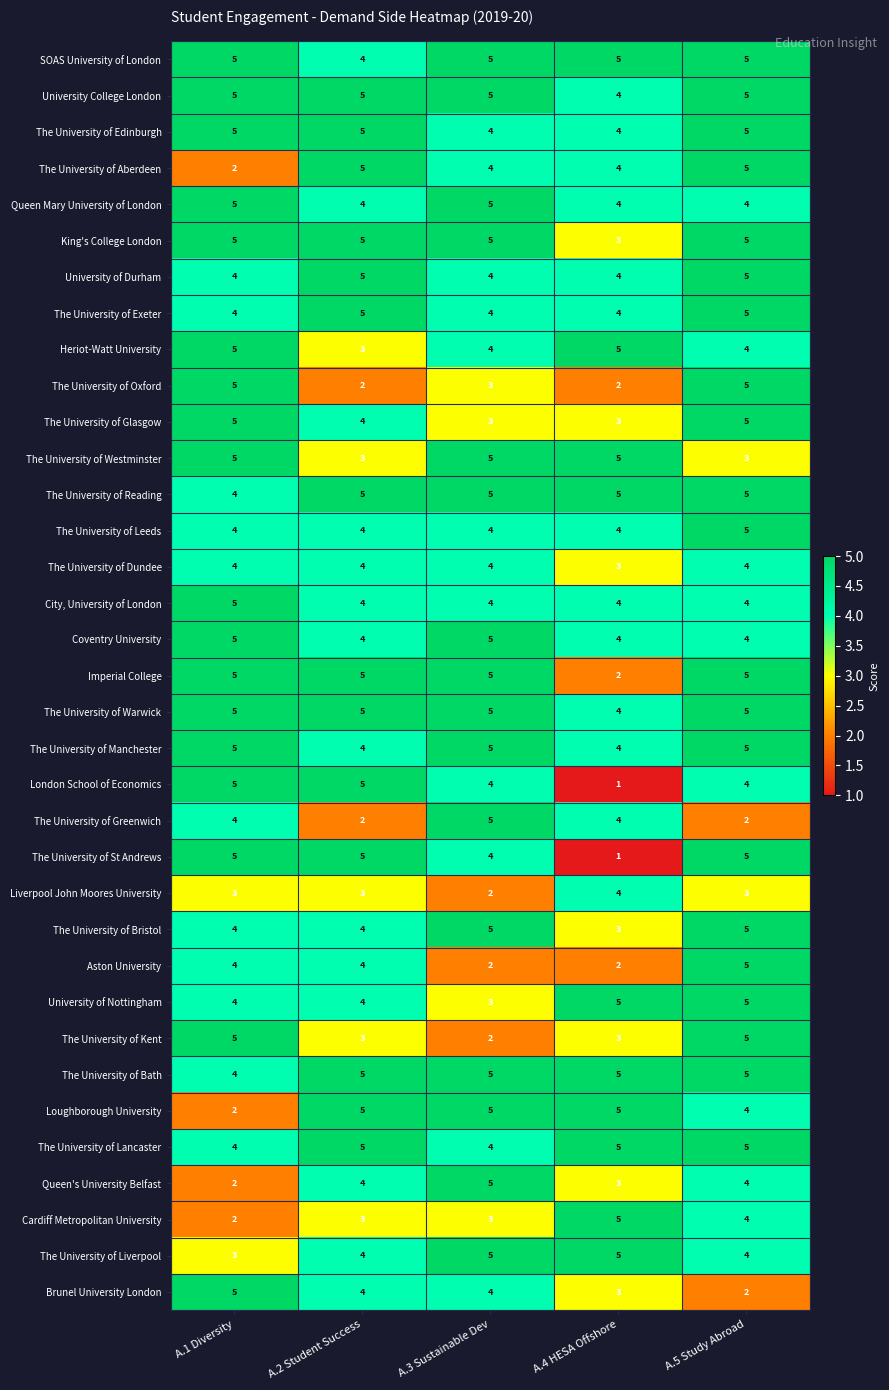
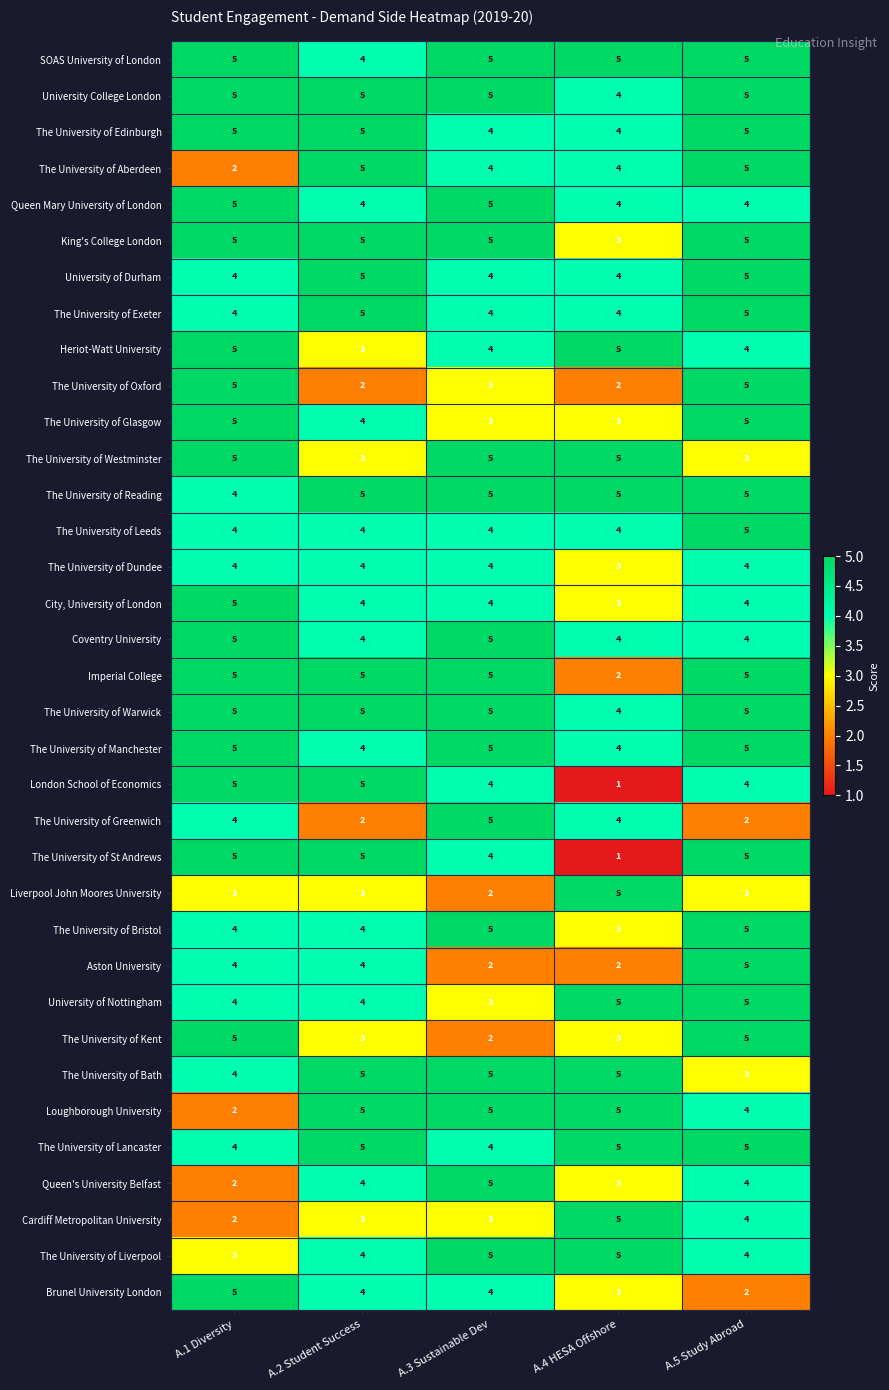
City, University of London, A.4 HESA Offshore: 4 -> 3
Liverpool John Moores University, A.4 HESA Offshore: 4 -> 5
The University of Bath, A.5 Study Abroad: 5 -> 3
